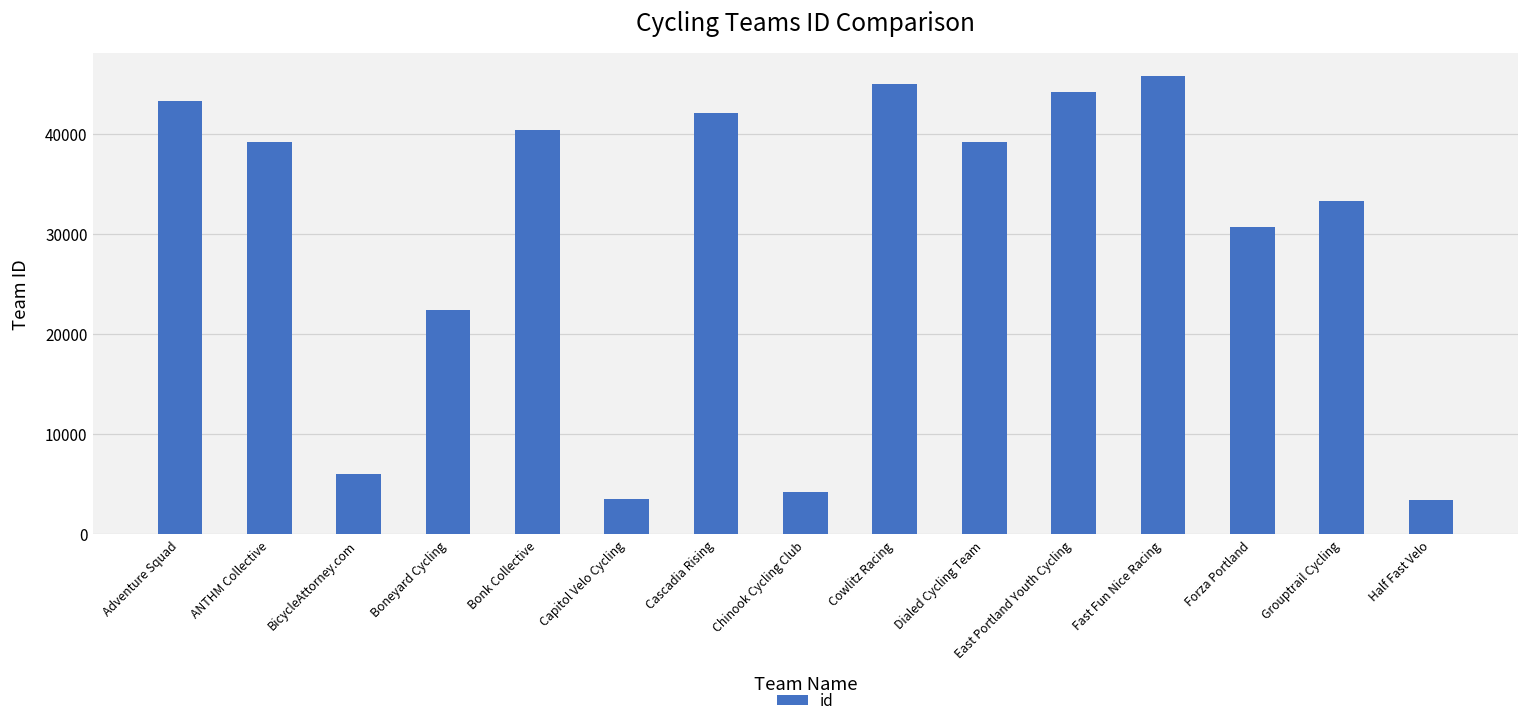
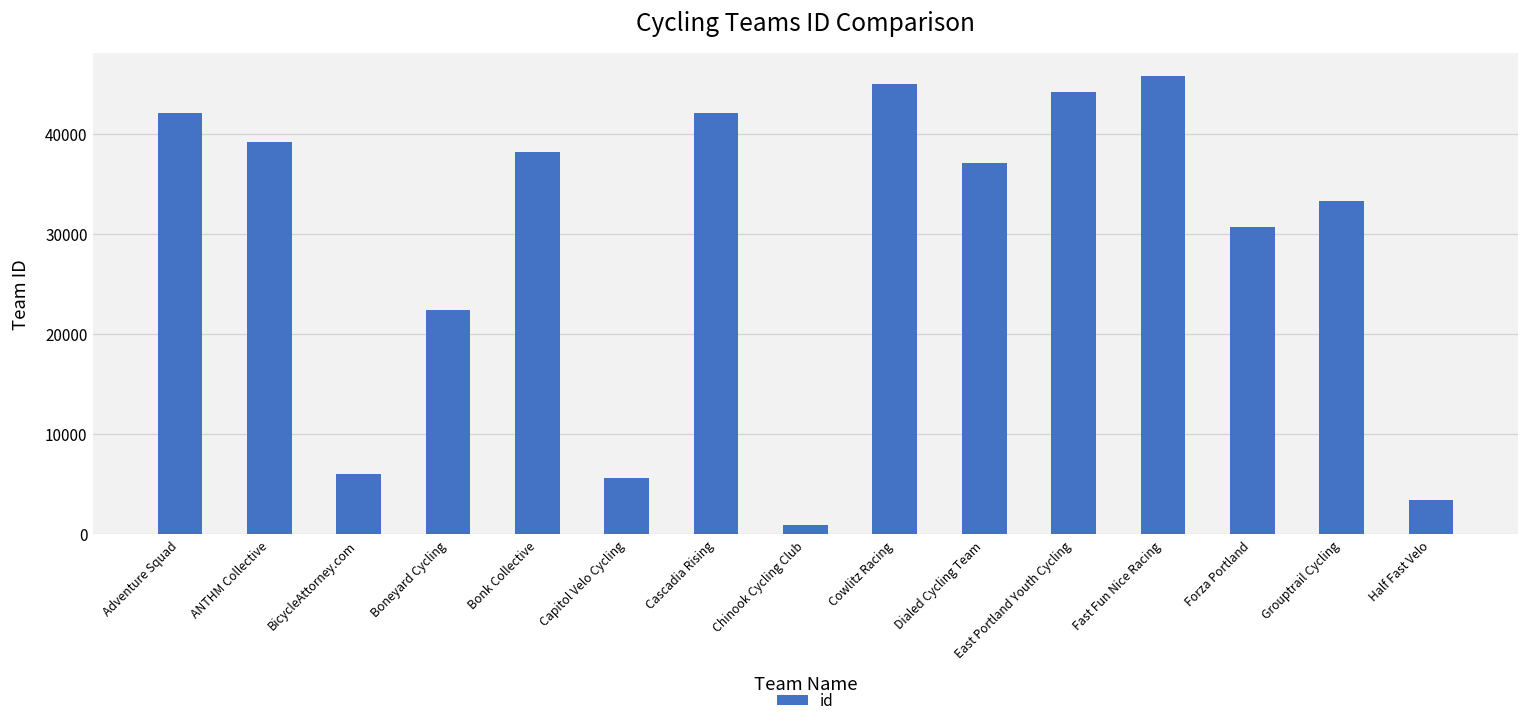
Adventure Squad: 43000 -> 42000
Bonk Collective: 40000 -> 38000
Capitol Velo Cycling: 3000 -> 6000
Chinook Cycling Club: 4000 -> 1000
Dialed Cycling Team: 39000 -> 37000
